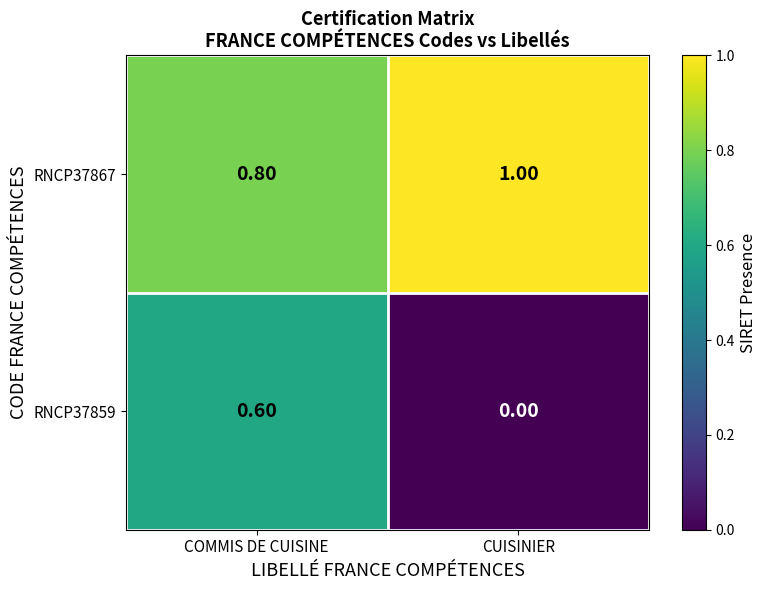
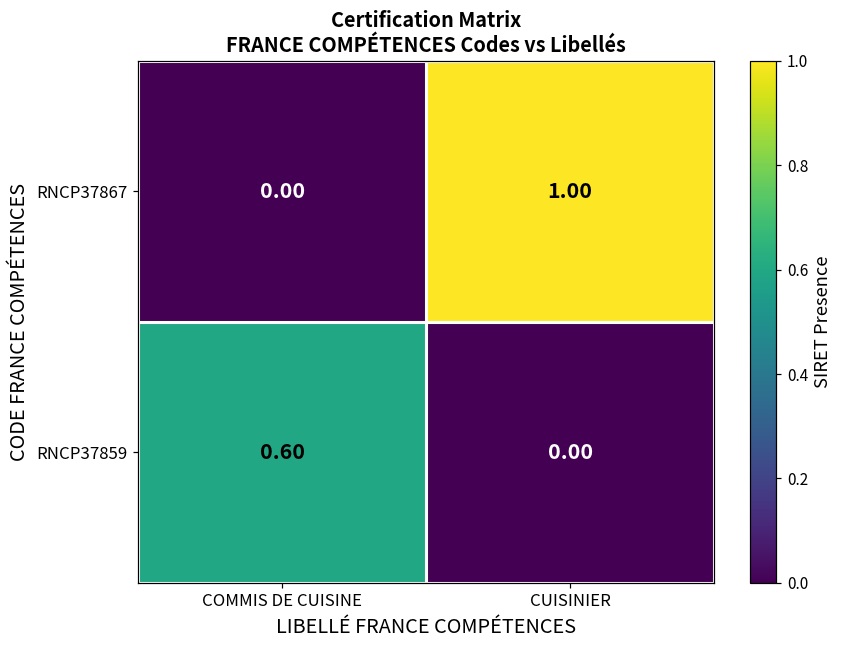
RNCP37867, COMMIS DE CUISINE: 0.80 -> 0.00
